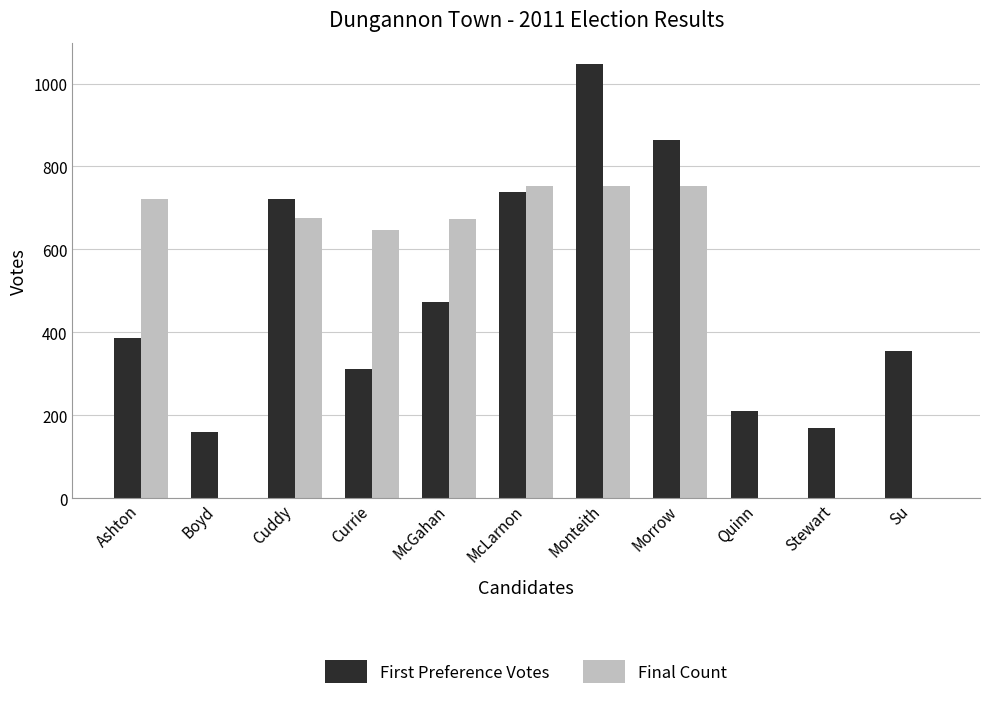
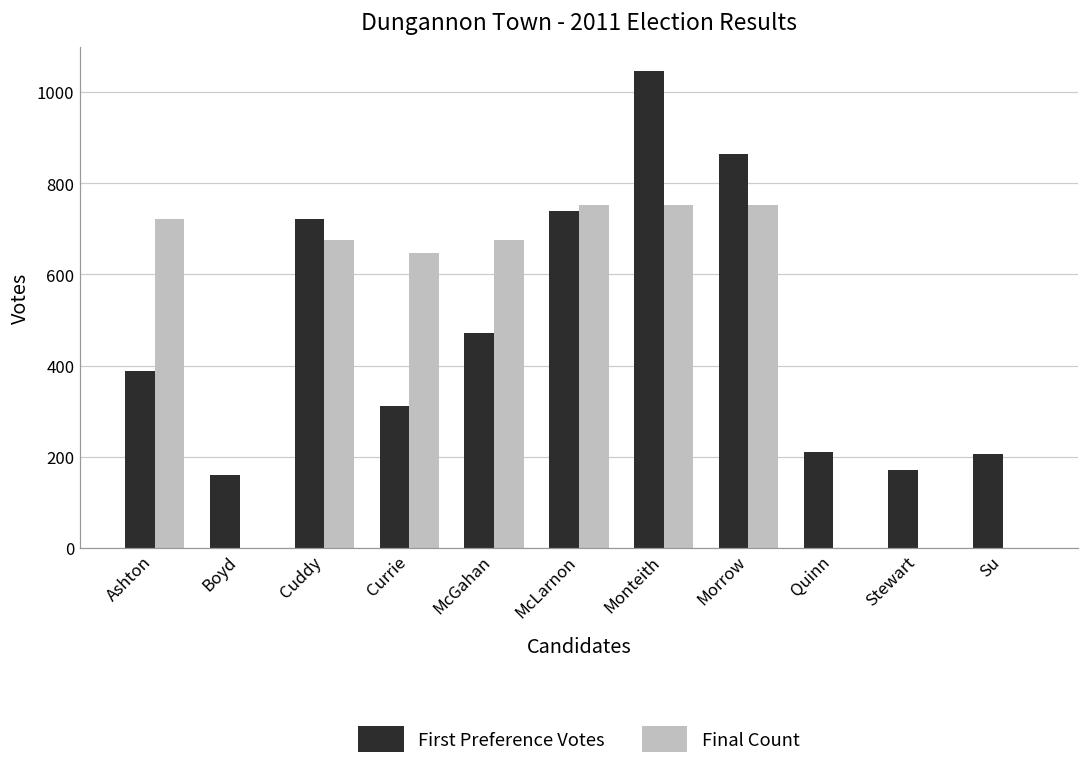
First Preference Votes, Su: 360 -> 210
